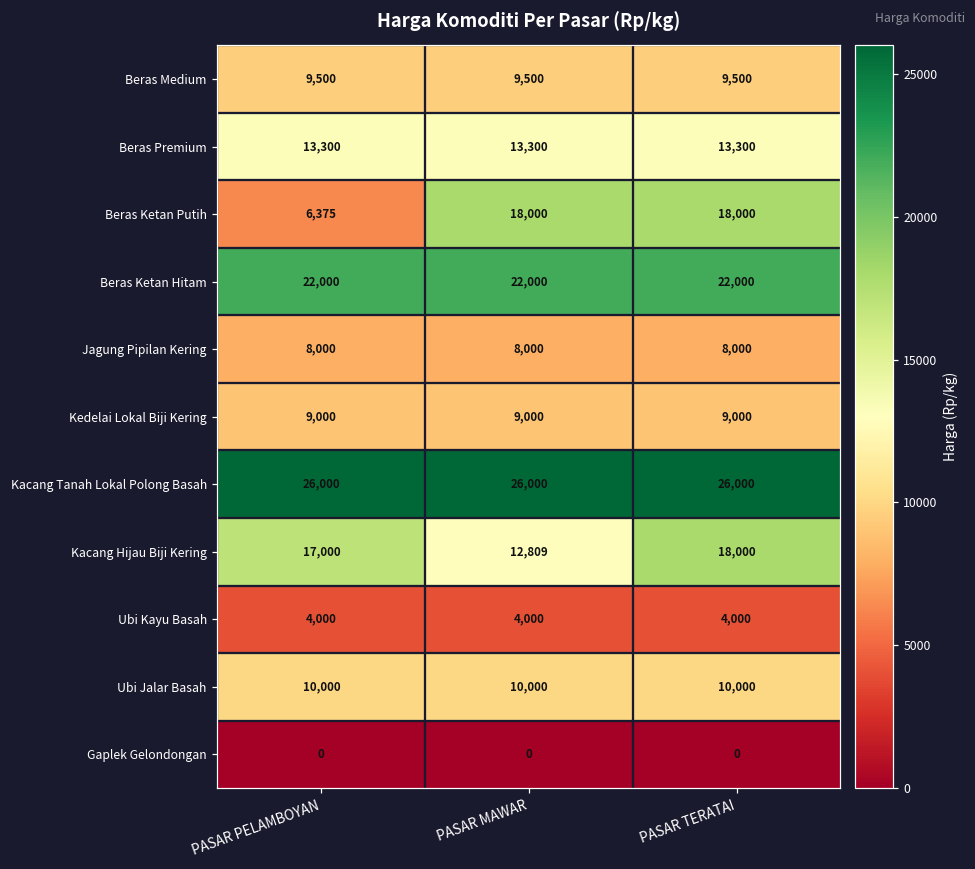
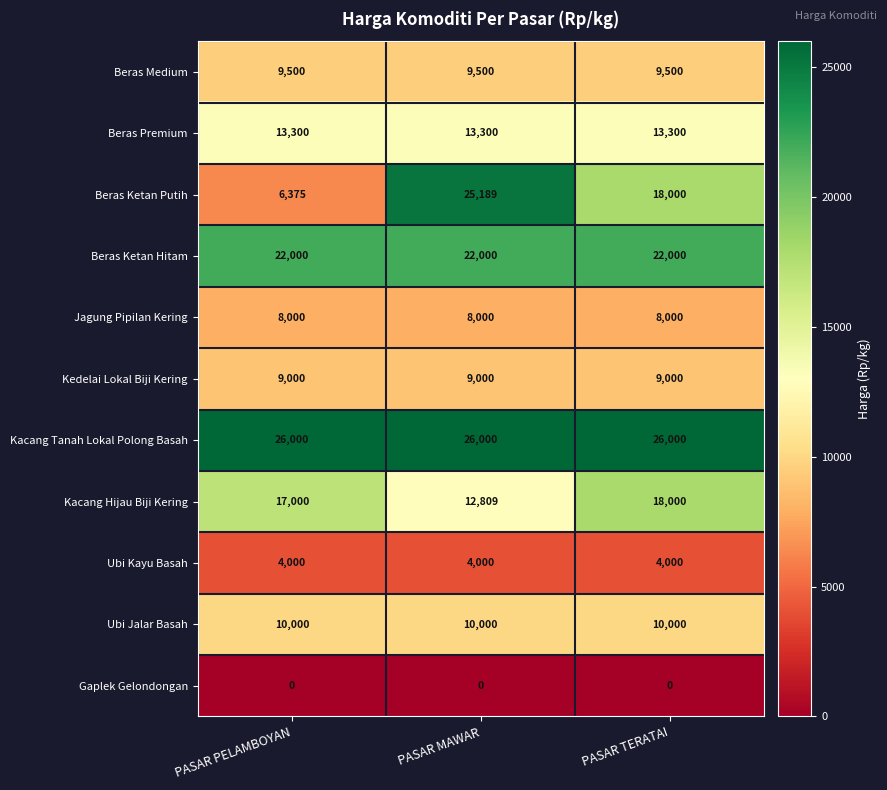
Beras Ketan Putih, PASAR MAWAR: 18,000 -> 25,189
